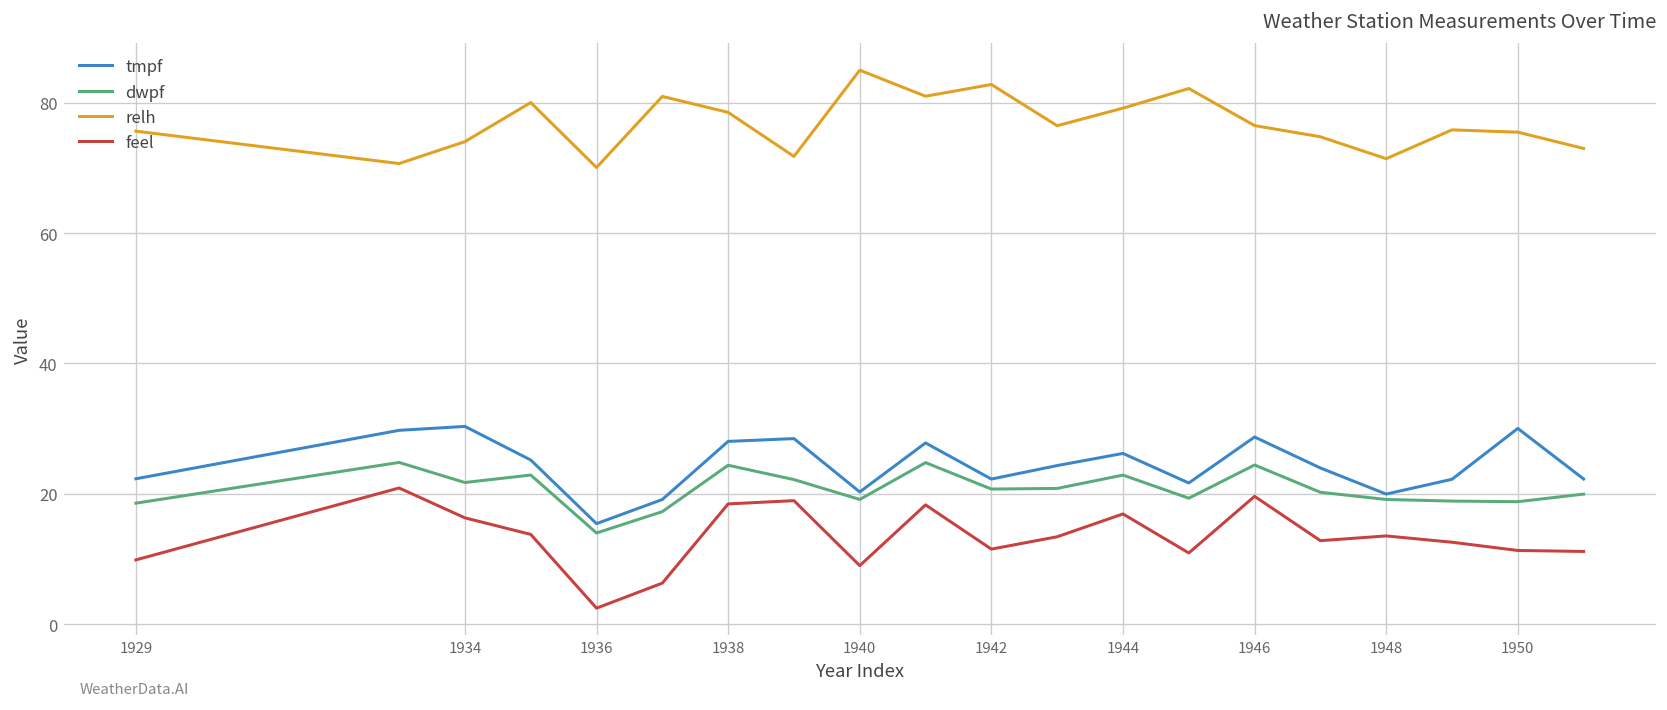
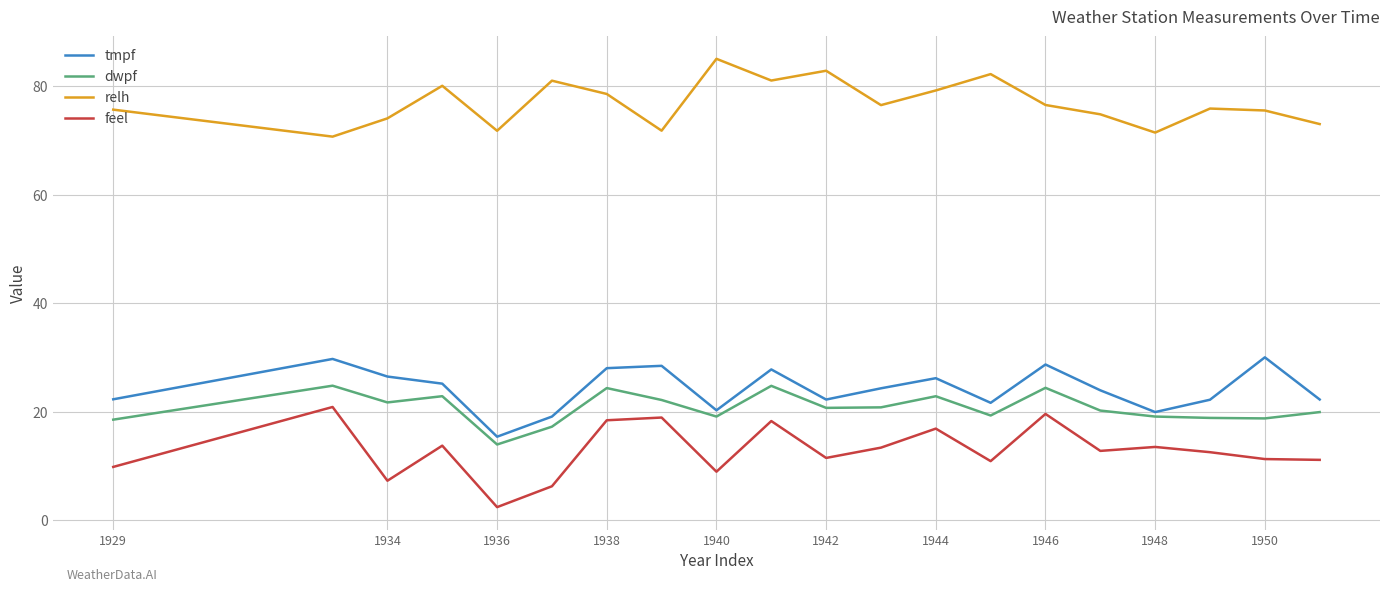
tmpf, 1934: 30 -> 26
feel, 1934: 16 -> 7
relh, 1936: 70 -> 72
